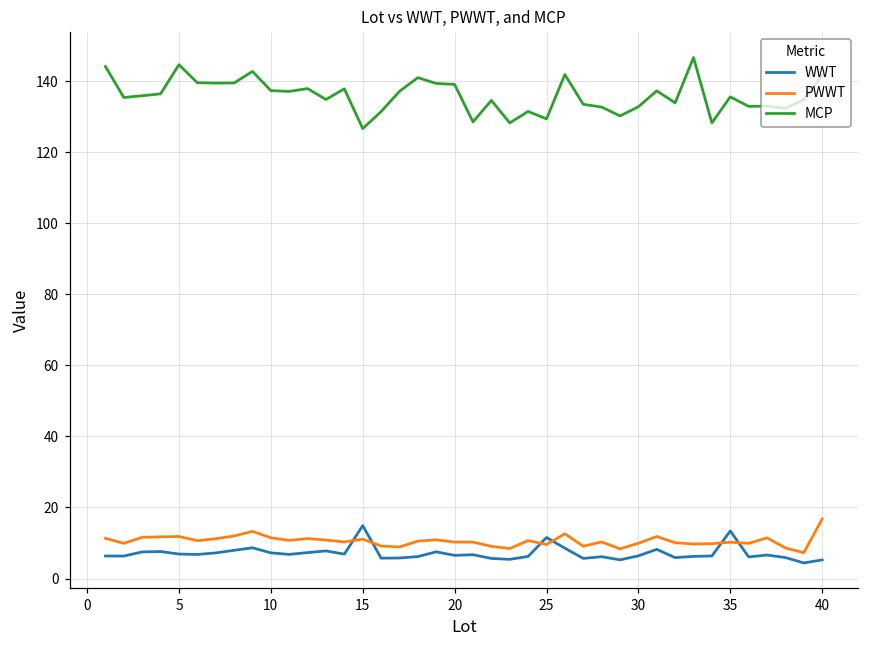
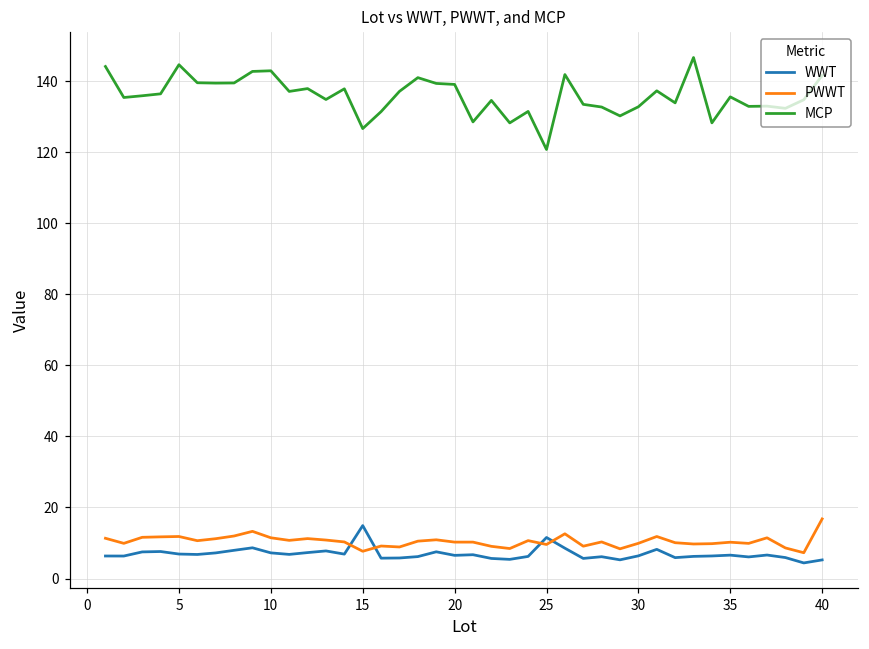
MCP, 10: 137 -> 143
PWWT, 15: 11 -> 8
MCP, 25: 129 -> 121
WWT, 35: 13 -> 7
